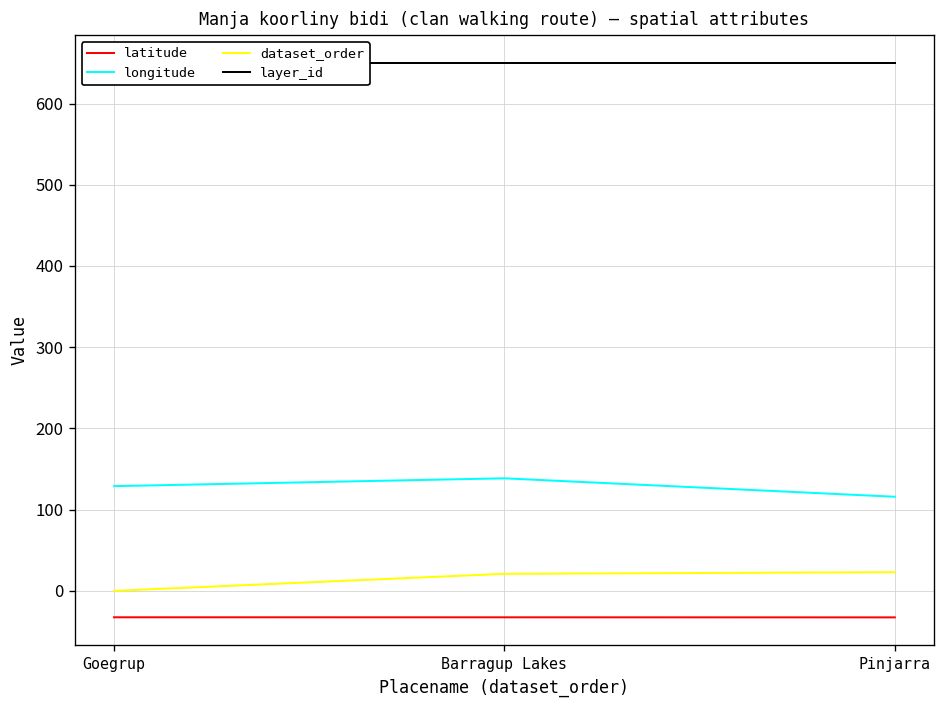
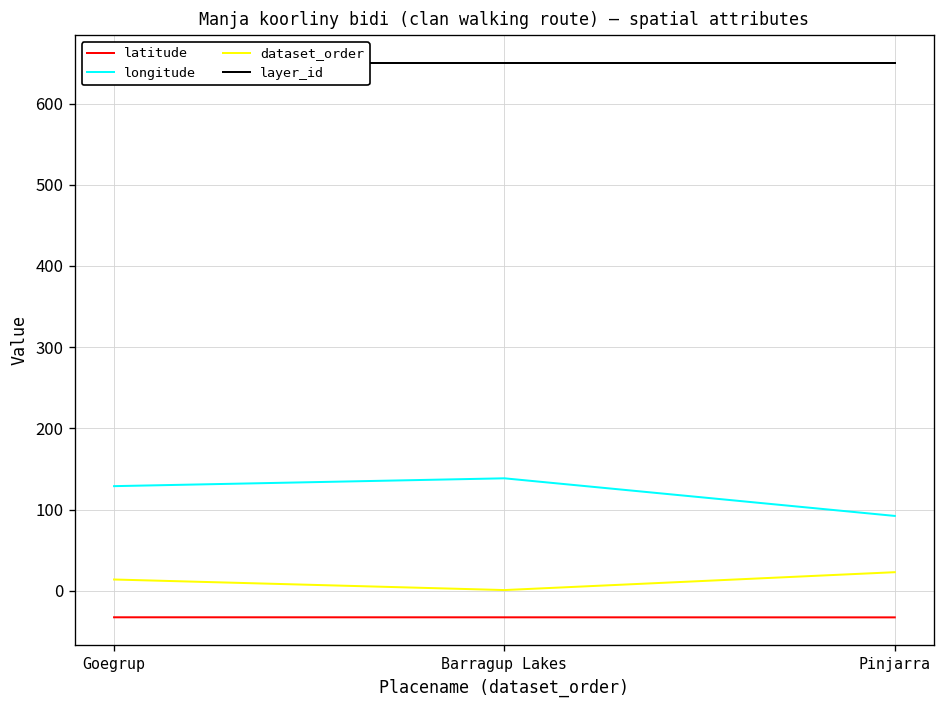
dataset_order, Goegrup: 0 -> 10
dataset_order, Barragup Lakes: 20 -> 0
longitude, Pinjarra: 120 -> 90
